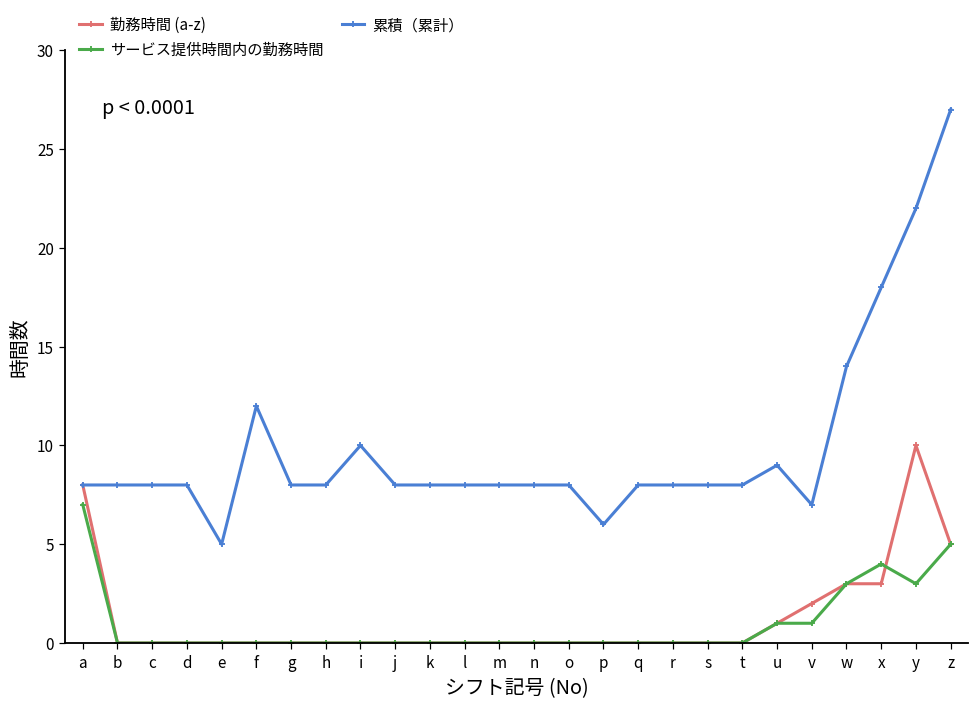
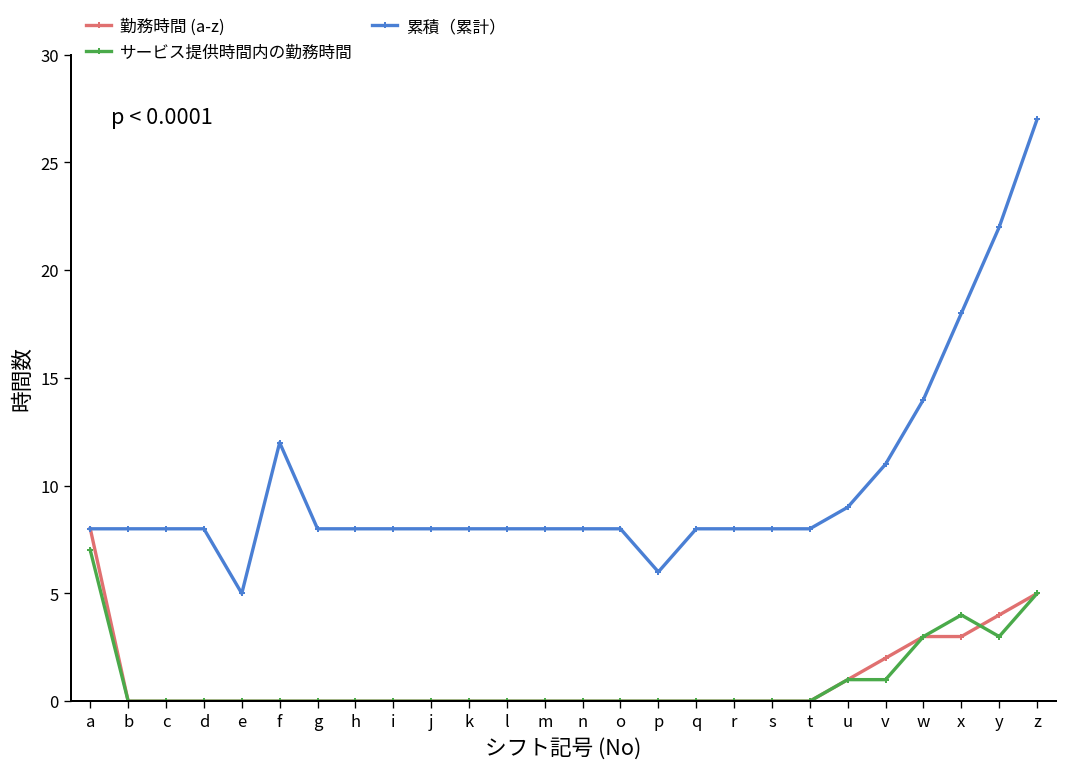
累積（累計）, i: 10 -> 8
累積（累計）, v: 7 -> 11
勤務時間 (a-z), y: 10 -> 4
